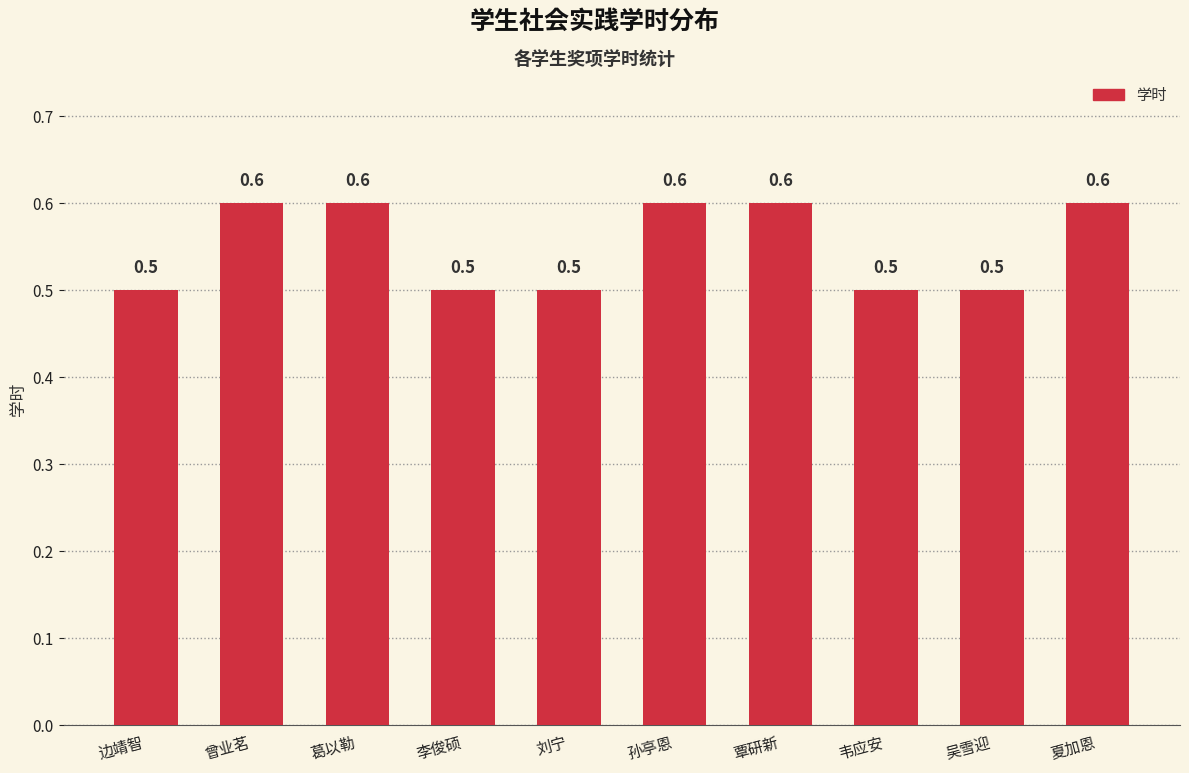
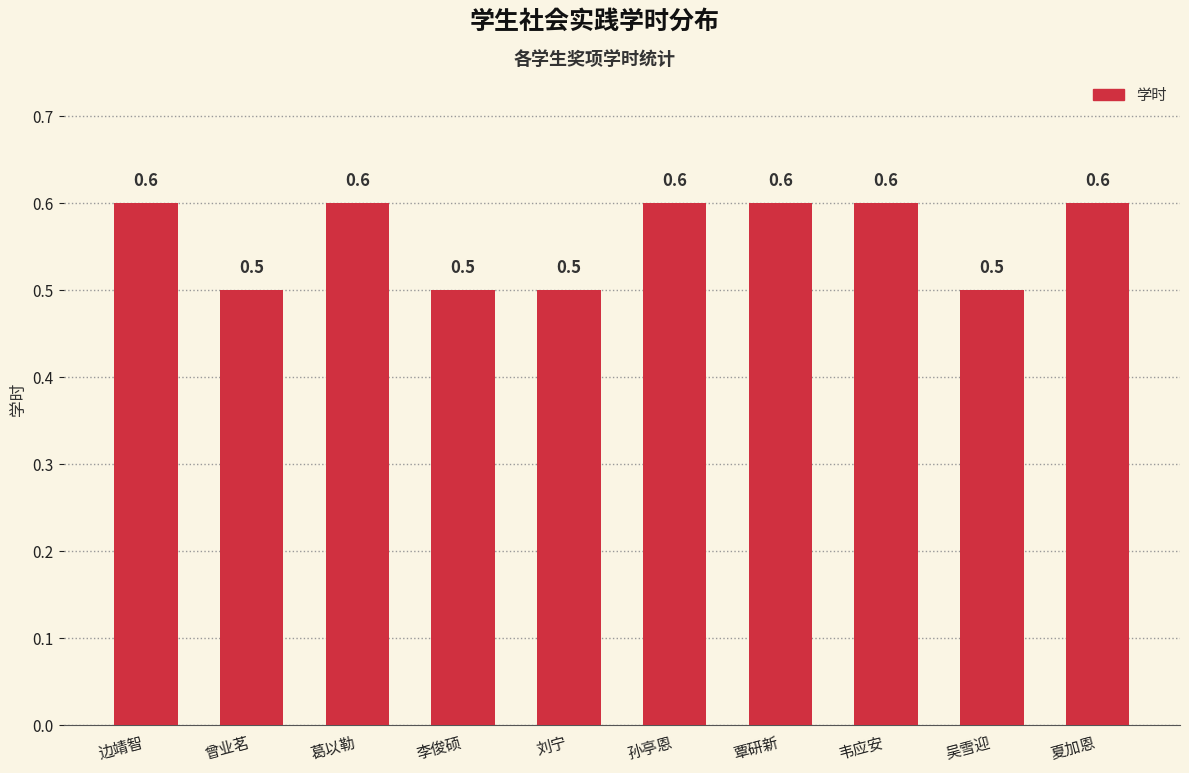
边靖智: 0.5 -> 0.6
曾业茗: 0.6 -> 0.5
韦应安: 0.5 -> 0.6
